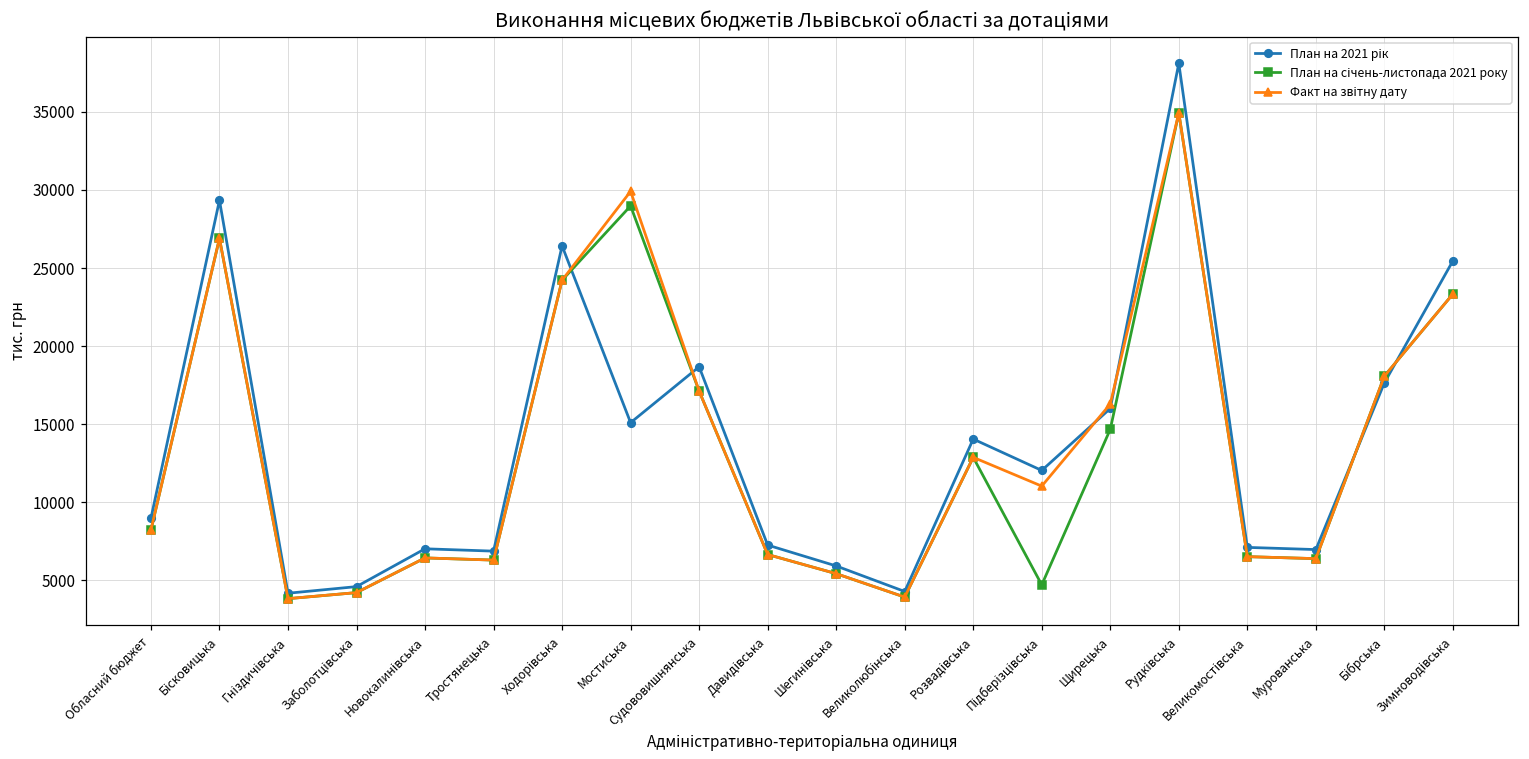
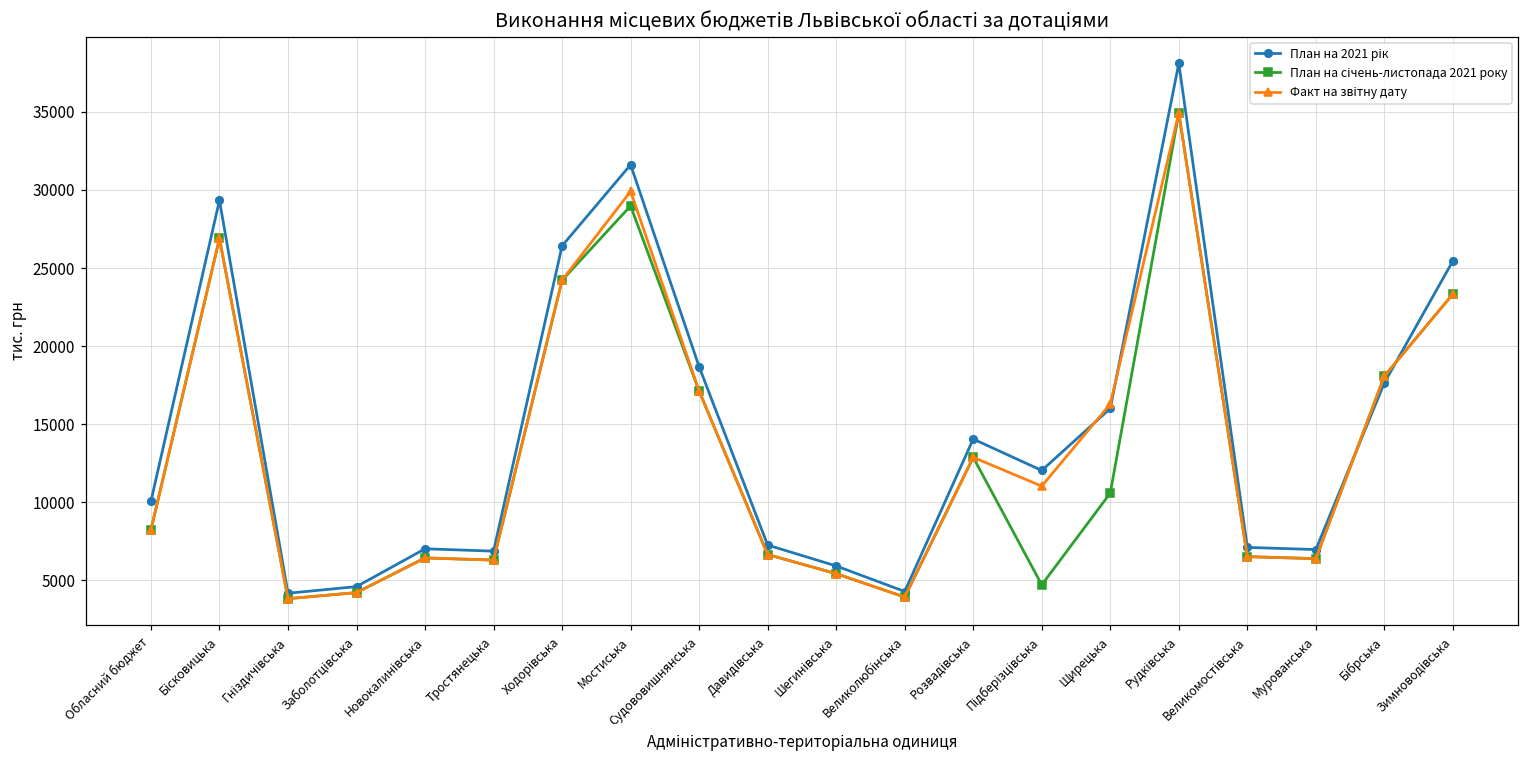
План на 2021 рік, Обласний бюджет: 9000 -> 10100
План на 2021 рік, Мостиська: 15100 -> 31600
План на січень-листопада 2021 року, Щирецька: 14700 -> 10600
